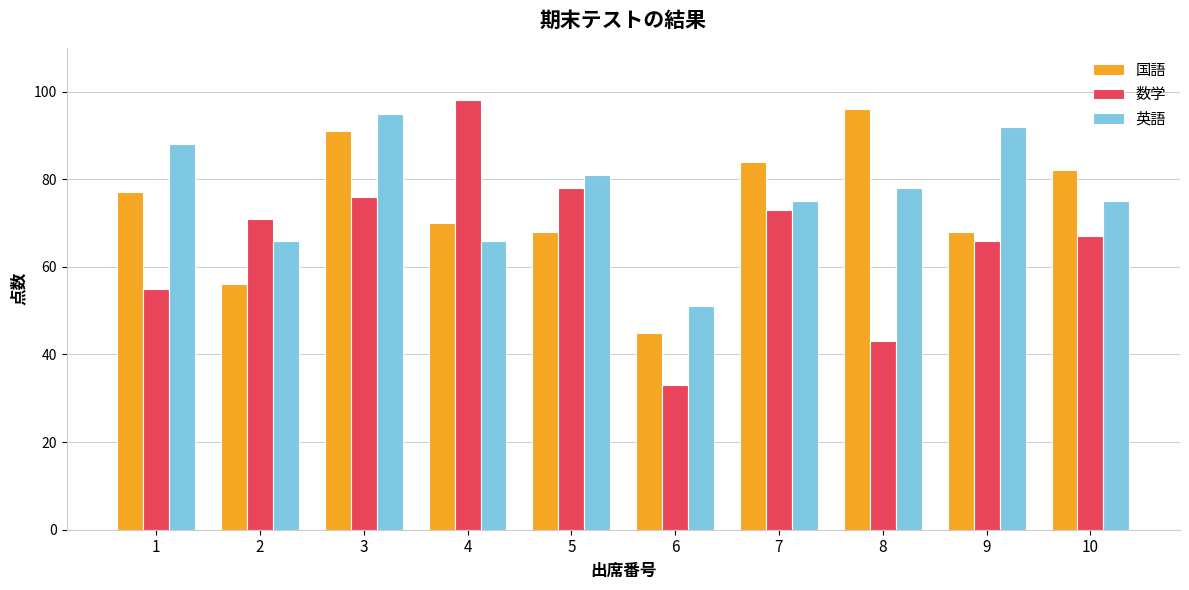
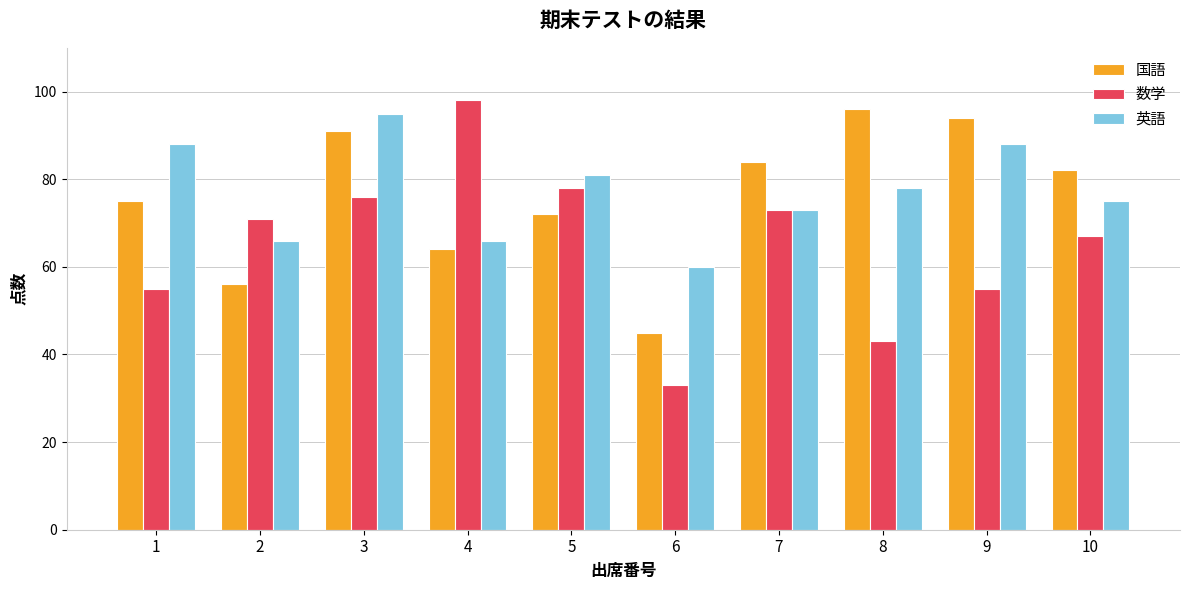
国語, 1: 77 -> 75
国語, 4: 70 -> 64
国語, 5: 68 -> 72
英語, 6: 51 -> 60
英語, 7: 75 -> 73
国語, 9: 68 -> 94
数学, 9: 66 -> 55
英語, 9: 92 -> 88
